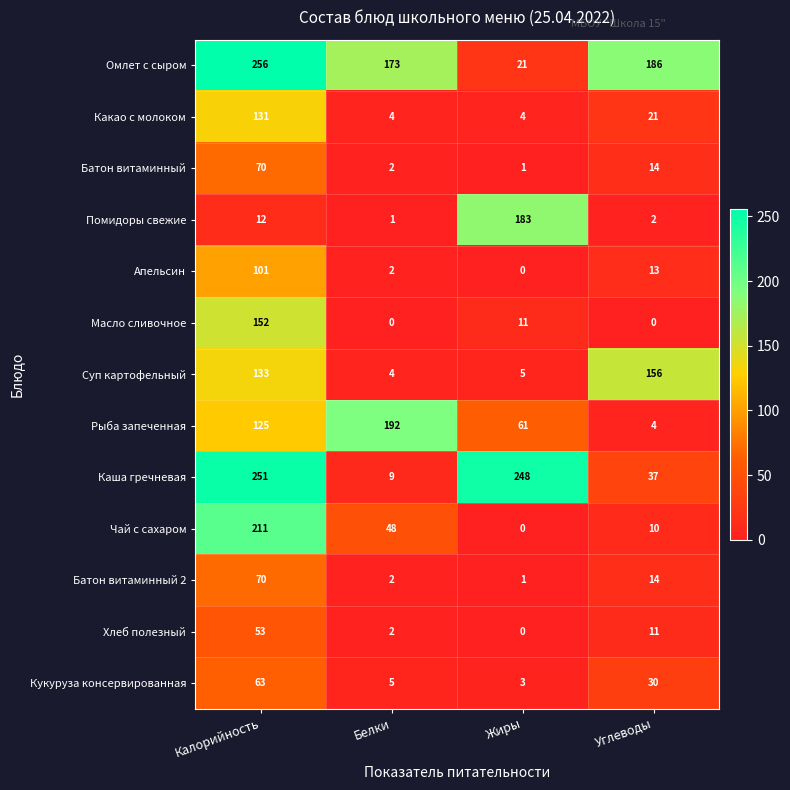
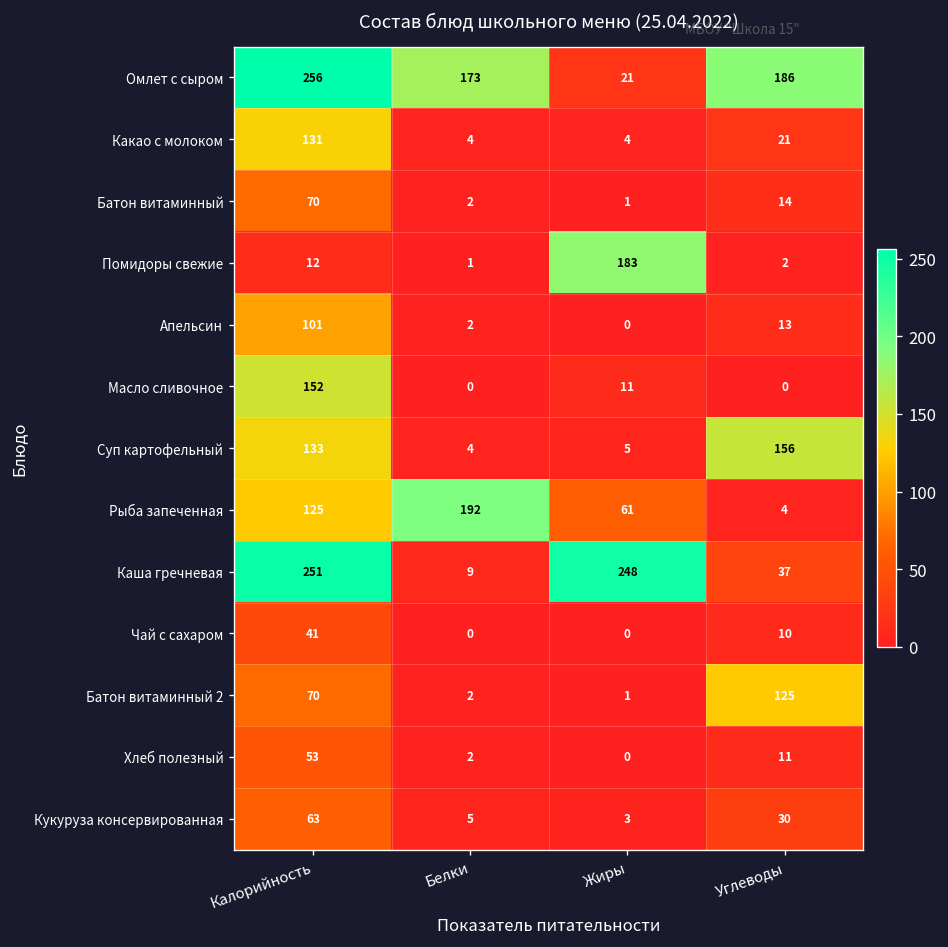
Чай с сахаром, Калорийность: 211 -> 41
Чай с сахаром, Белки: 48 -> 0
Батон витаминный 2, Углеводы: 14 -> 125
